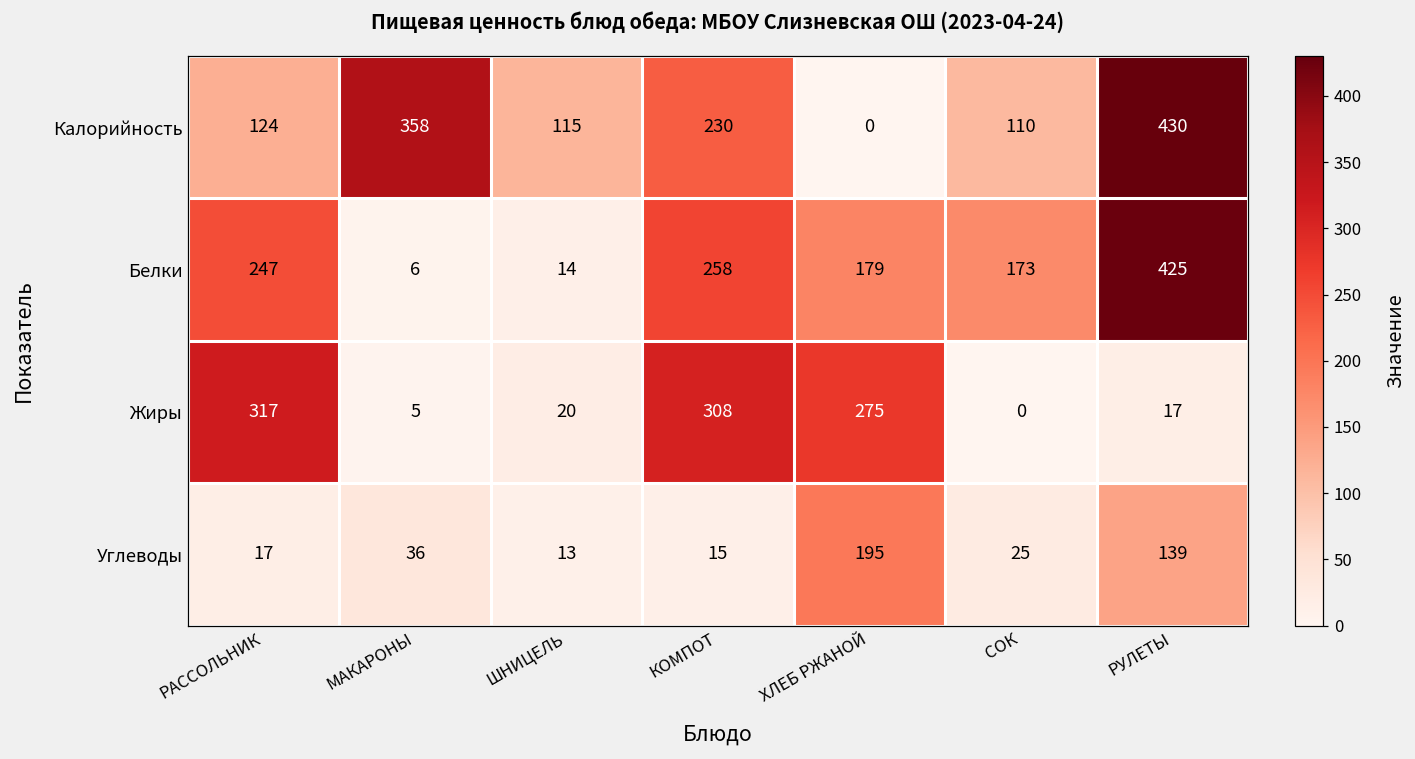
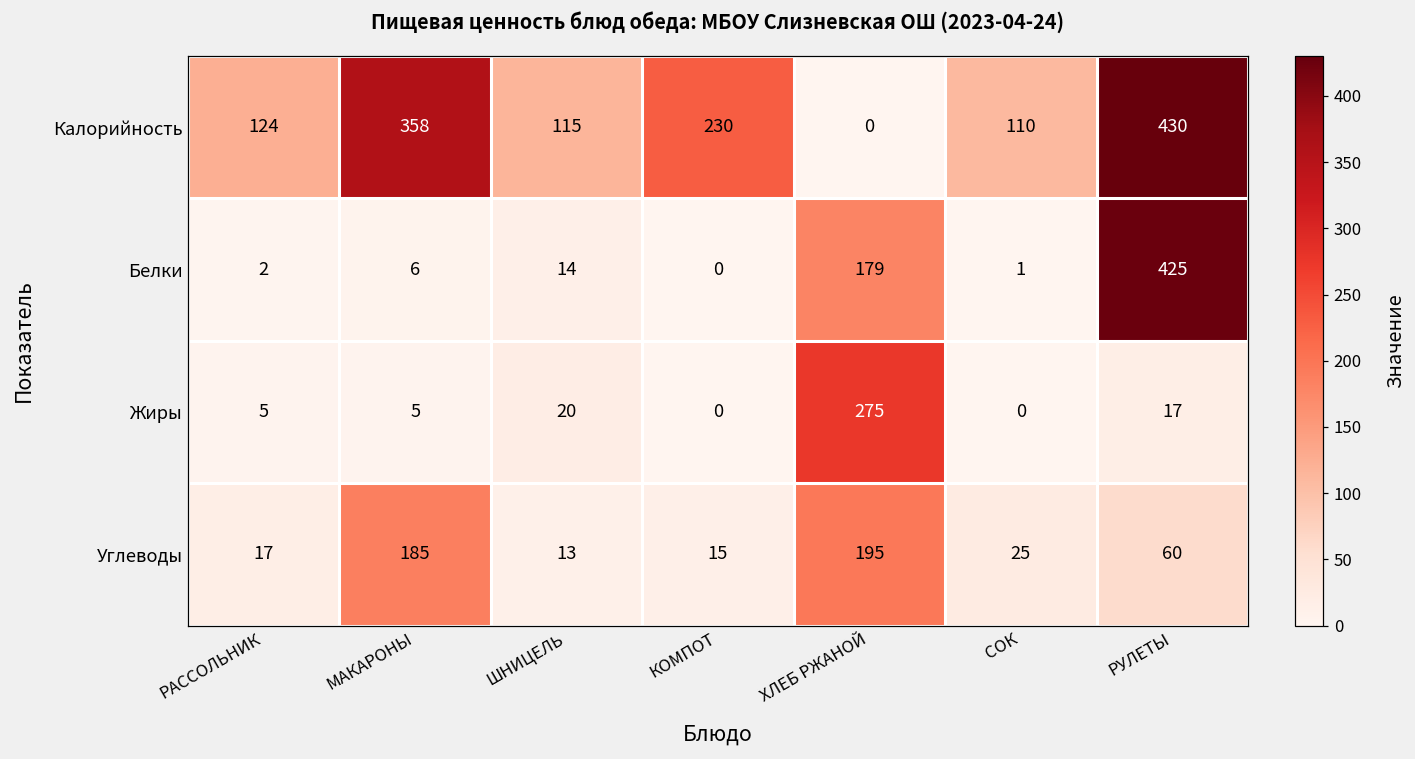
Белки, РАССОЛЬНИК: 247 -> 2
Белки, КОМПОТ: 258 -> 0
Белки, СОК: 173 -> 1
Жиры, РАССОЛЬНИК: 317 -> 5
Жиры, КОМПОТ: 308 -> 0
Углеводы, МАКАРОНЫ: 36 -> 185
Углеводы, РУЛЕТЫ: 139 -> 60
